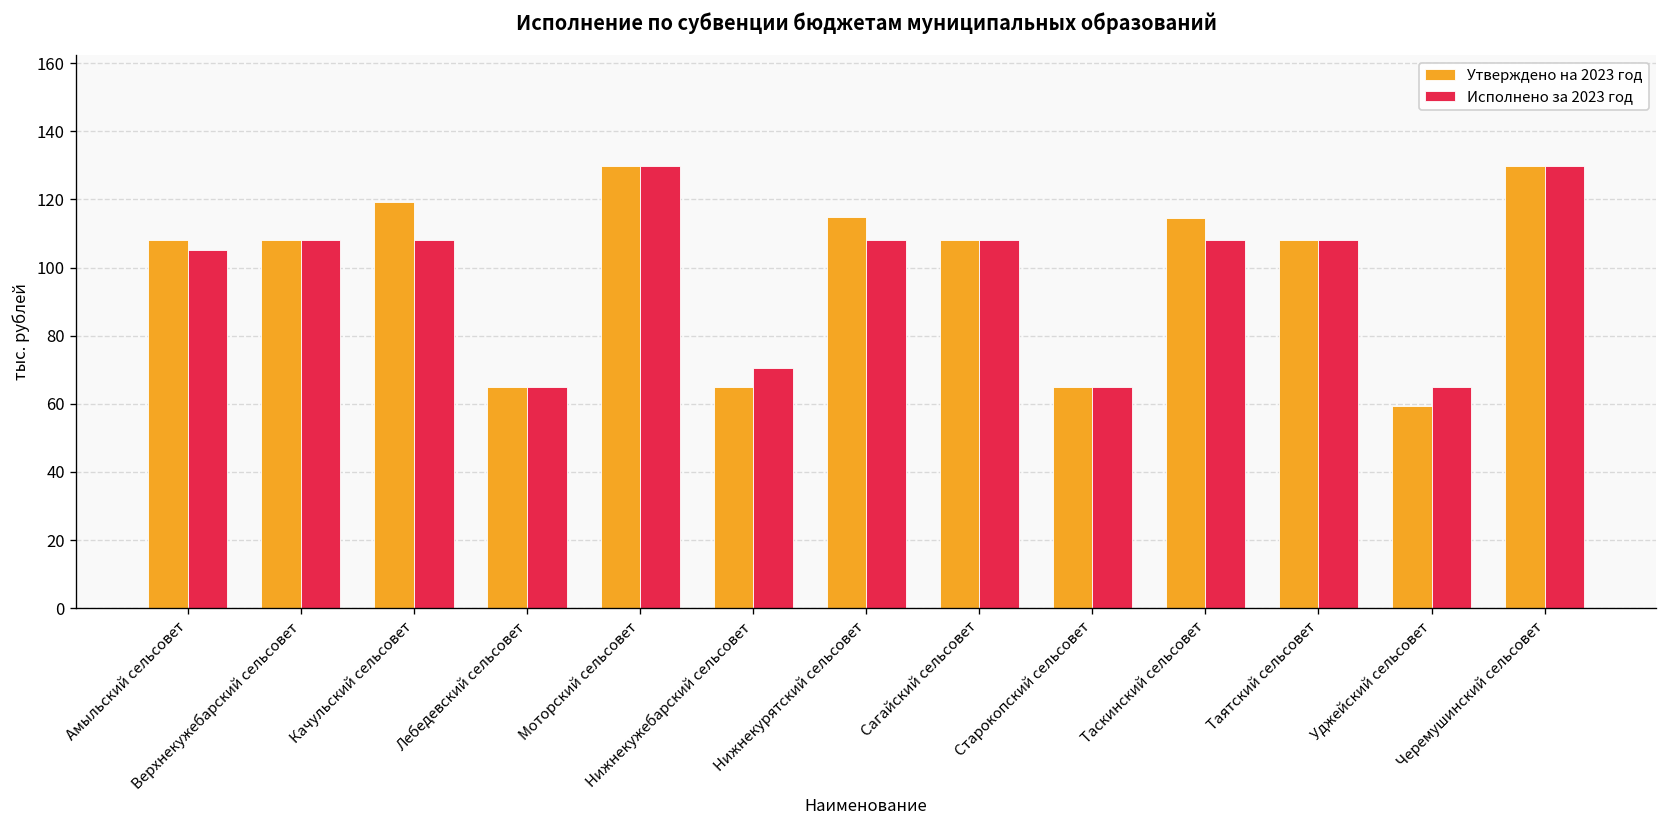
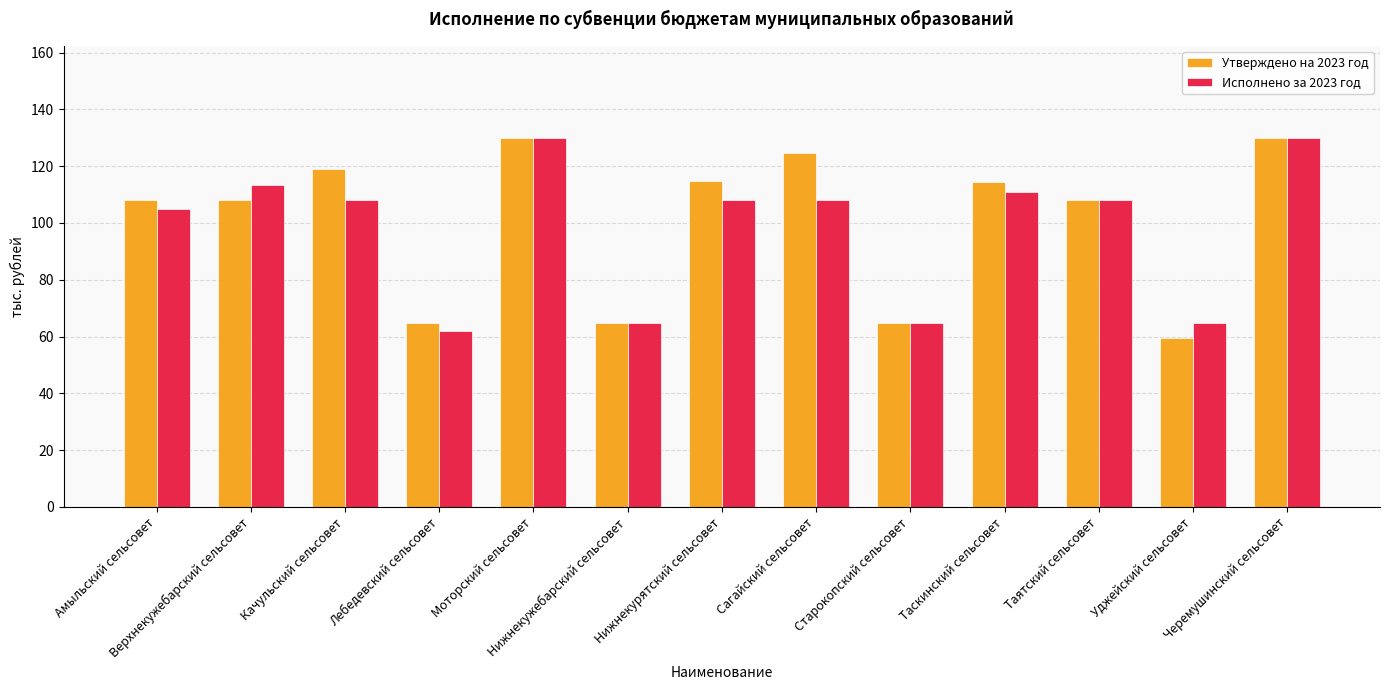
Исполнено за 2023 год, Верхнекужебарский сельсовет: 108 -> 113
Исполнено за 2023 год, Лебедевский сельсовет: 65 -> 62
Исполнено за 2023 год, Нижнекужебарский сельсовет: 71 -> 65
Утверждено на 2023 год, Сагайский сельсовет: 108 -> 125
Исполнено за 2023 год, Таскинский сельсовет: 108 -> 111
